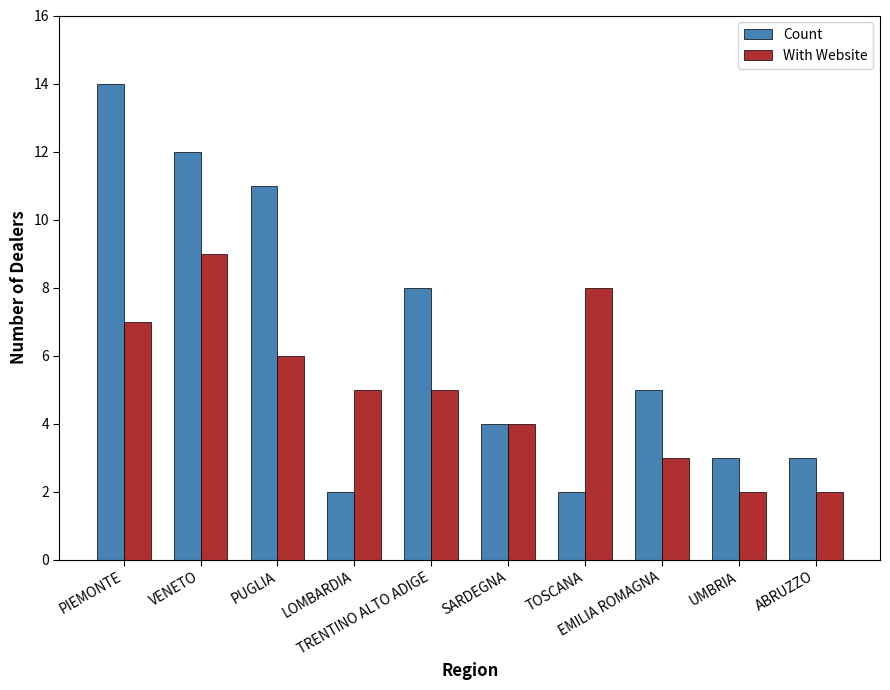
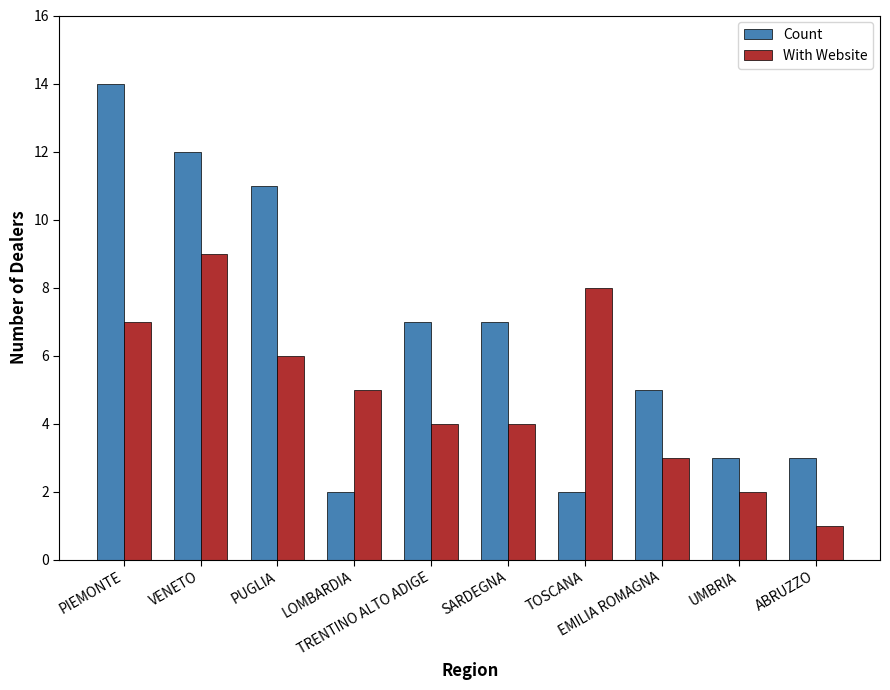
Count, TRENTINO ALTO ADIGE: 8 -> 7
With Website, TRENTINO ALTO ADIGE: 5 -> 4
Count, SARDEGNA: 4 -> 7
With Website, ABRUZZO: 2 -> 1
